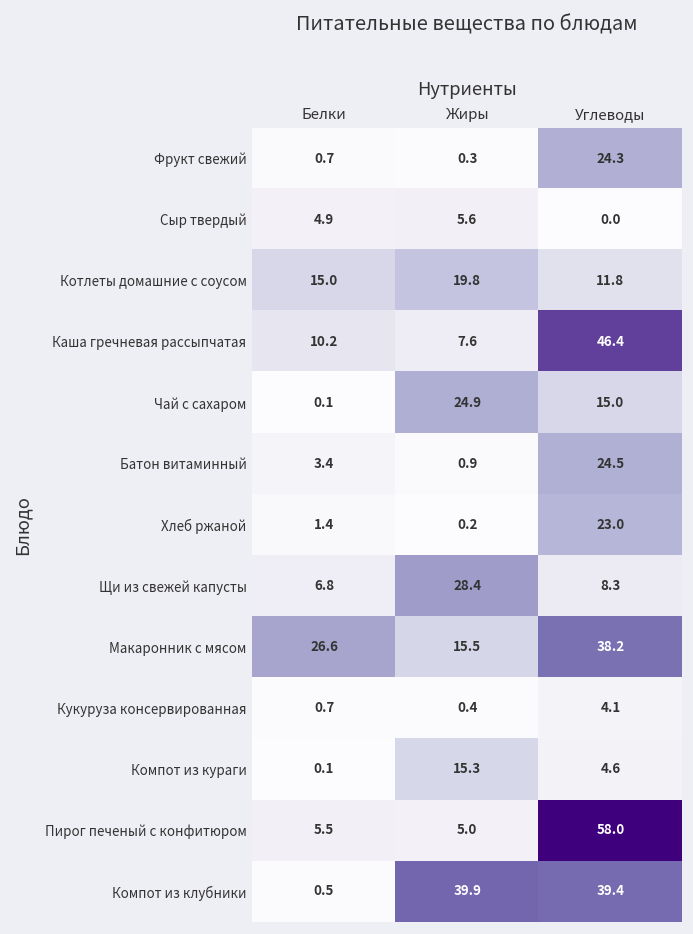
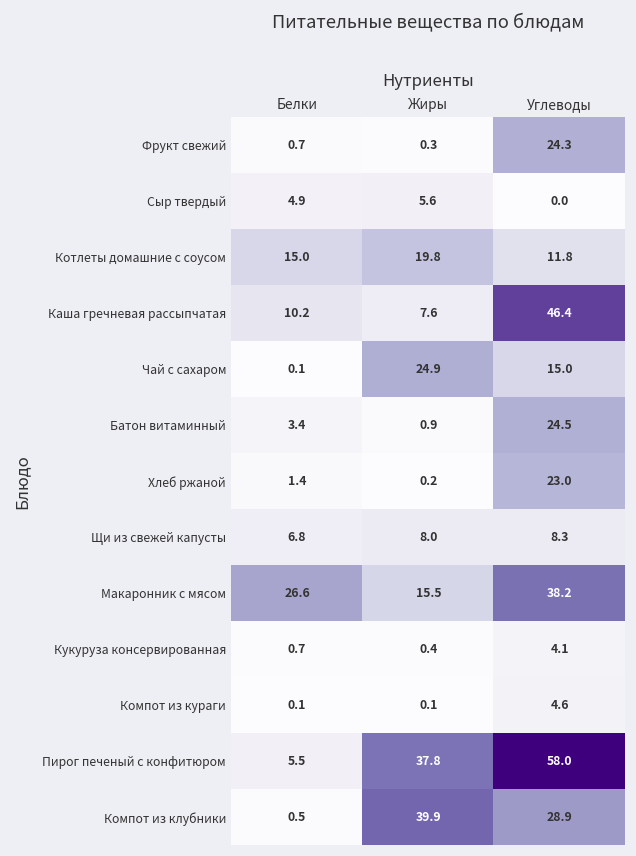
Щи из свежей капусты, Жиры: 28.4 -> 8.0
Компот из кураги, Жиры: 15.3 -> 0.1
Пирог печеный с конфитюром, Жиры: 5.0 -> 37.8
Компот из клубники, Углеводы: 39.4 -> 28.9
